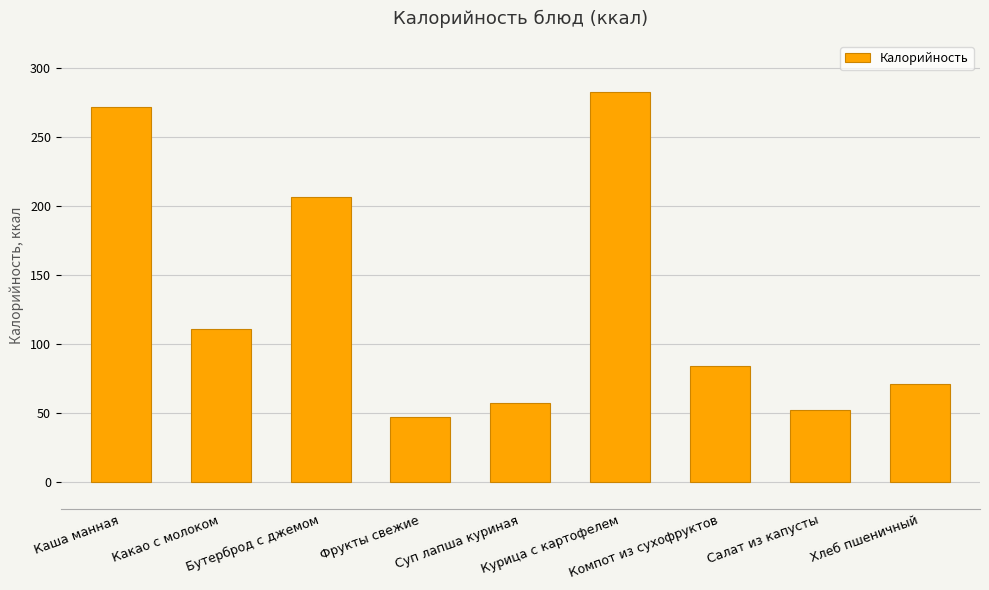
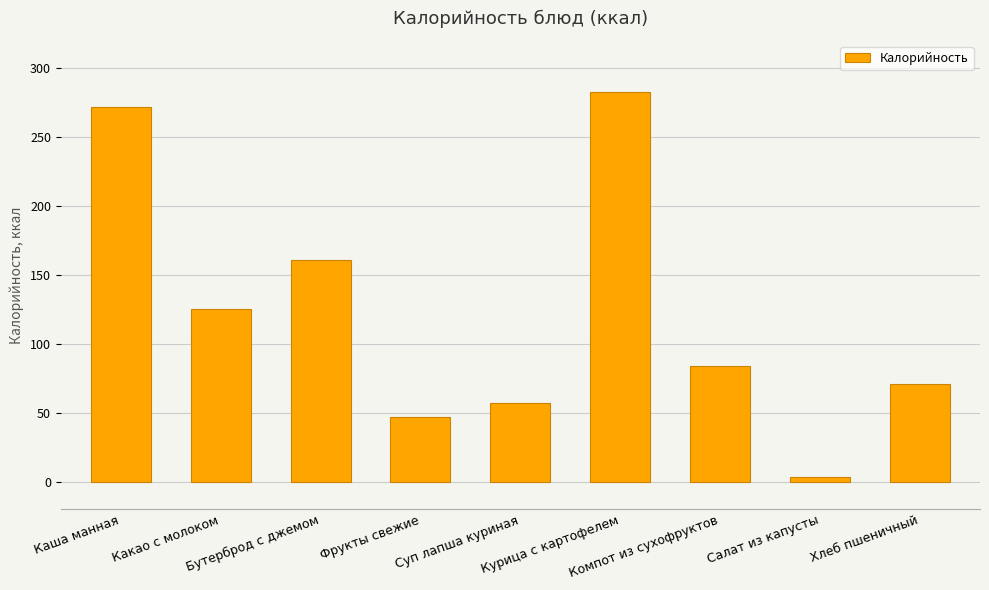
Какао с молоком: 111 -> 125
Бутерброд с джемом: 207 -> 161
Салат из капусты: 52 -> 3
